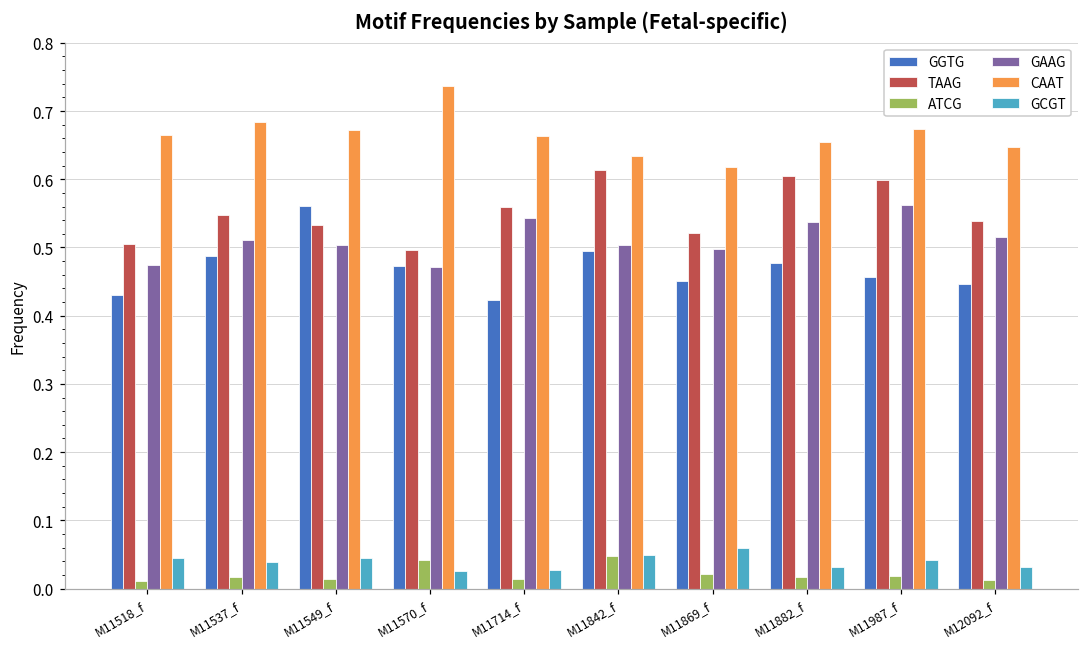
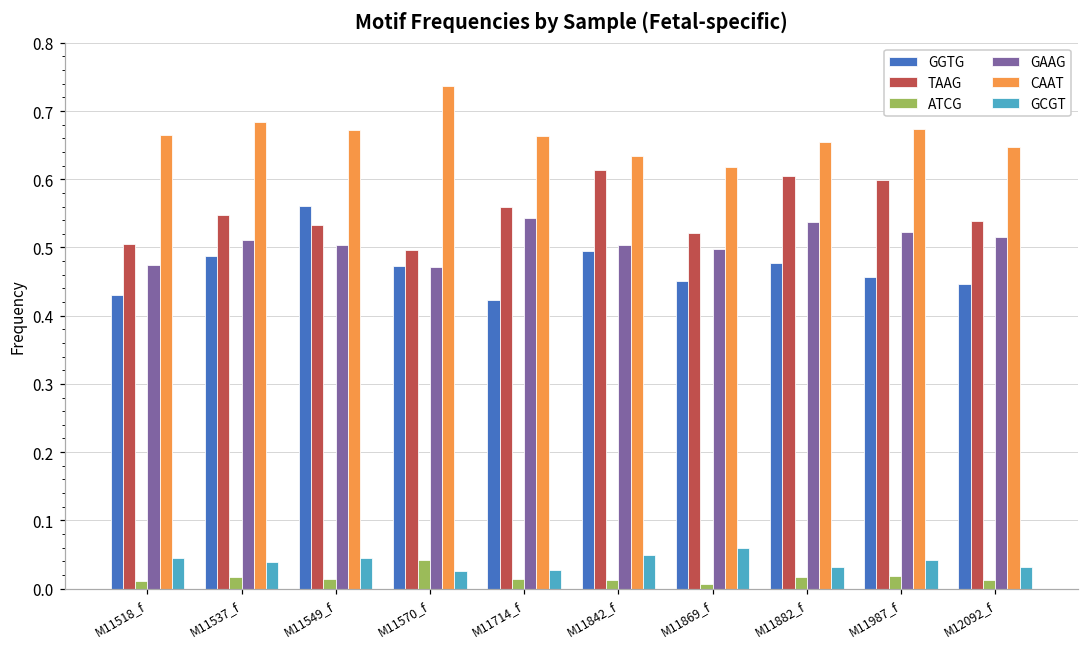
ATCG, M11842_f: 0.05 -> 0.01
ATCG, M11869_f: 0.02 -> 0.01
GAAG, M11987_f: 0.56 -> 0.52
